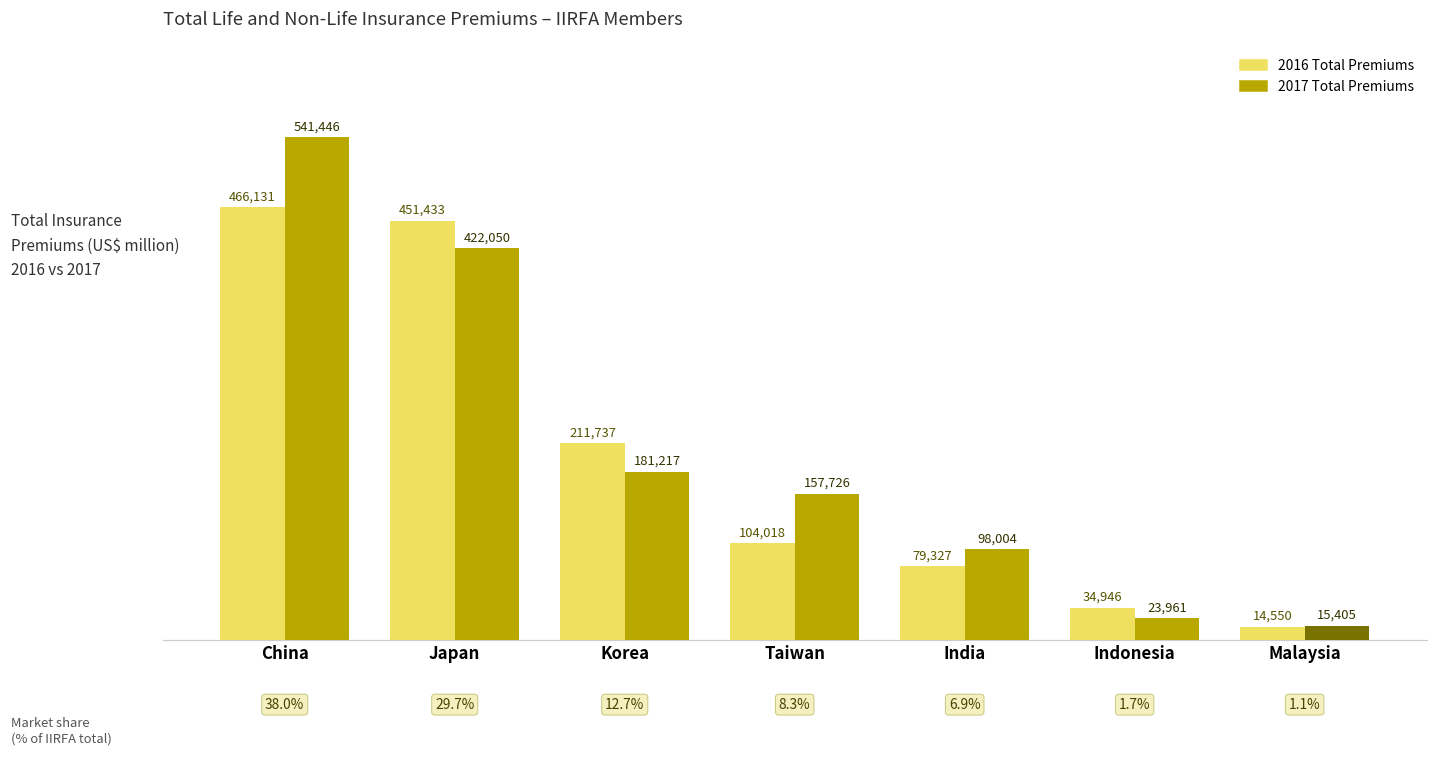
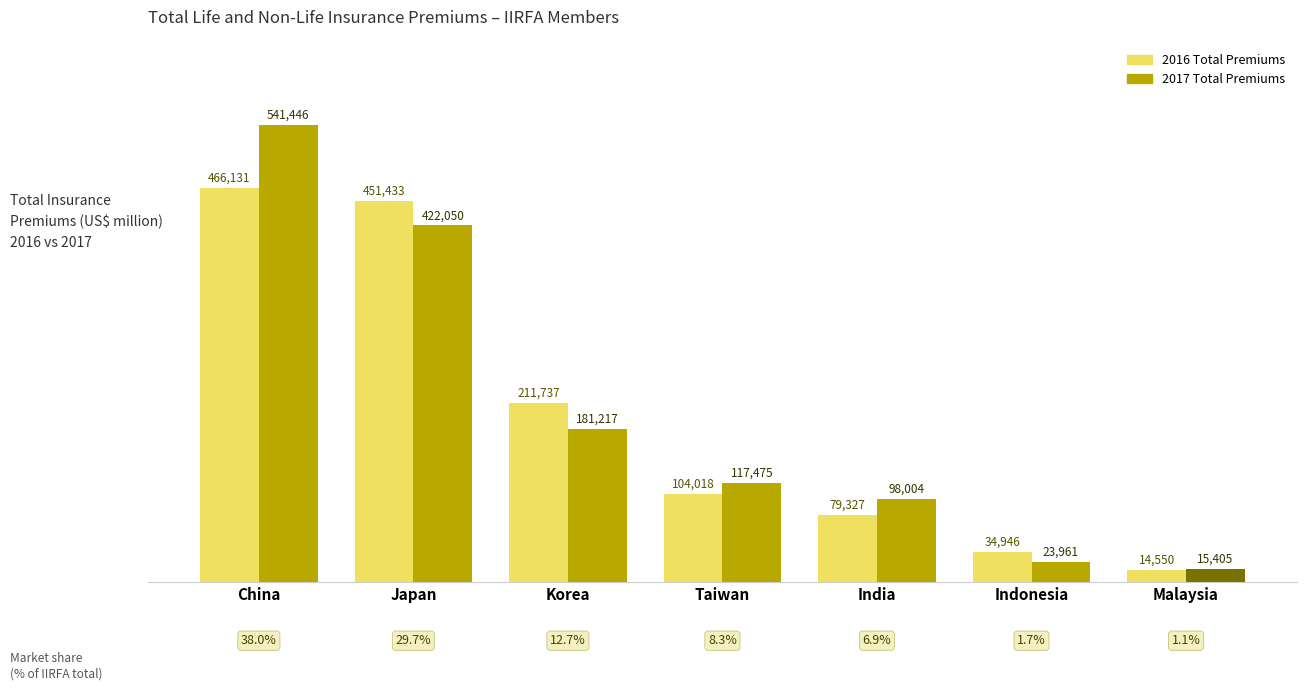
2017 Total Premiums, Taiwan: 157,726 -> 117,475
